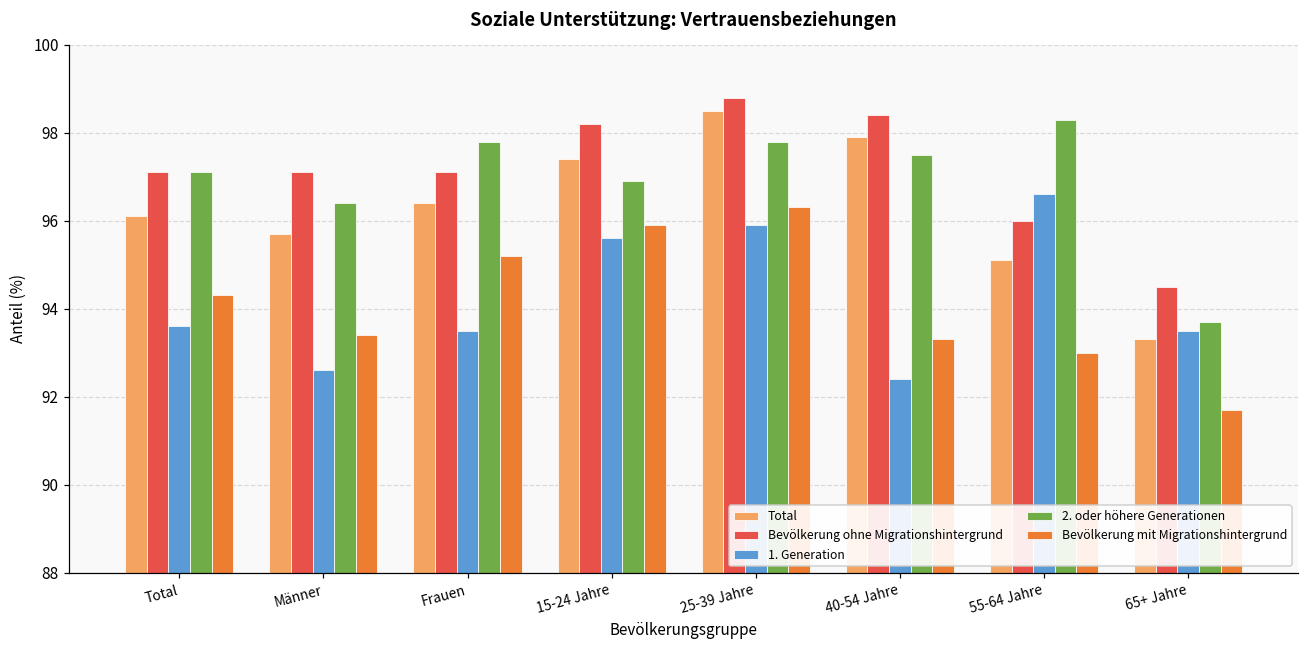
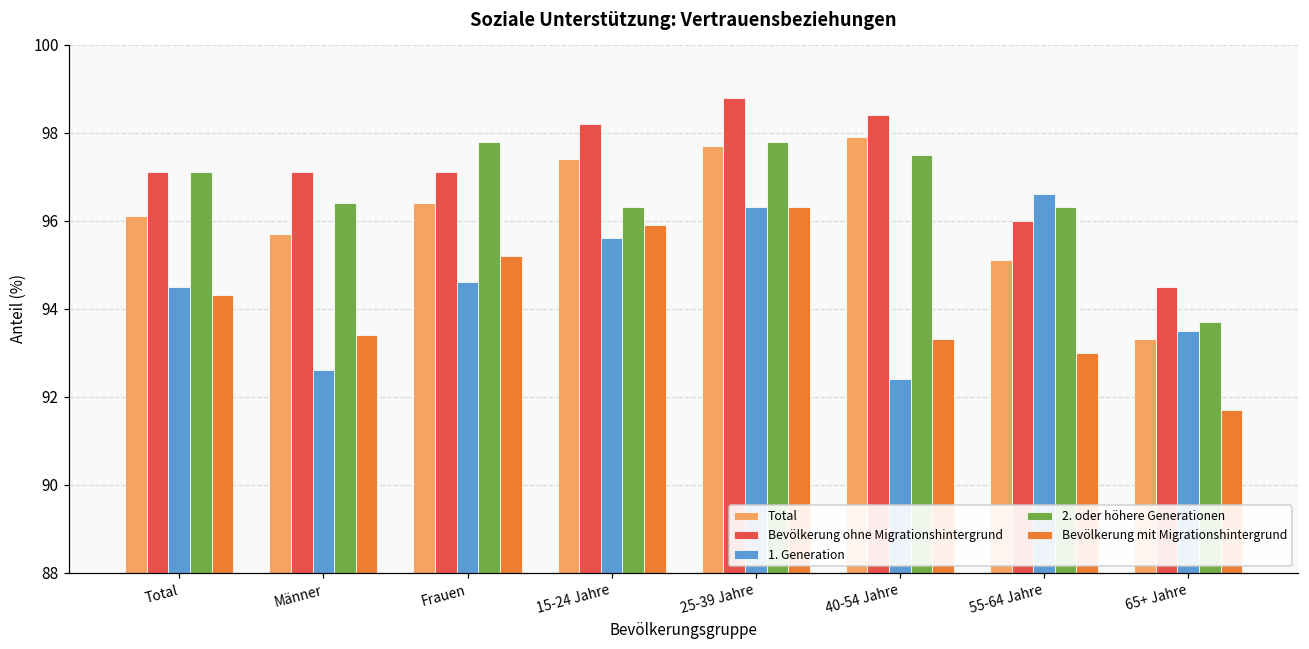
1. Generation, Total: 93.6 -> 94.5
1. Generation, Frauen: 93.5 -> 94.6
2. oder höhere Generationen, 15-24 Jahre: 96.9 -> 96.3
Total, 25-39 Jahre: 98.5 -> 97.7
1. Generation, 25-39 Jahre: 95.9 -> 96.3
2. oder höhere Generationen, 55-64 Jahre: 98.3 -> 96.3
